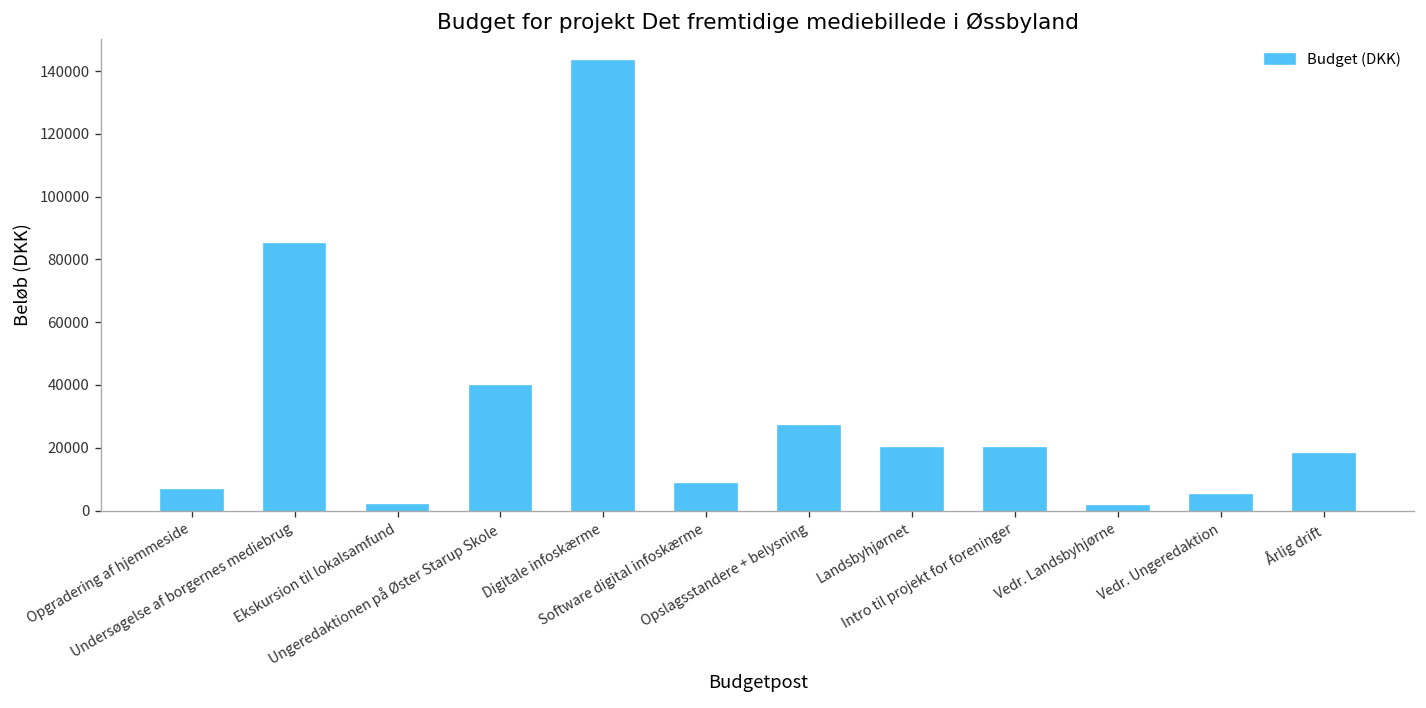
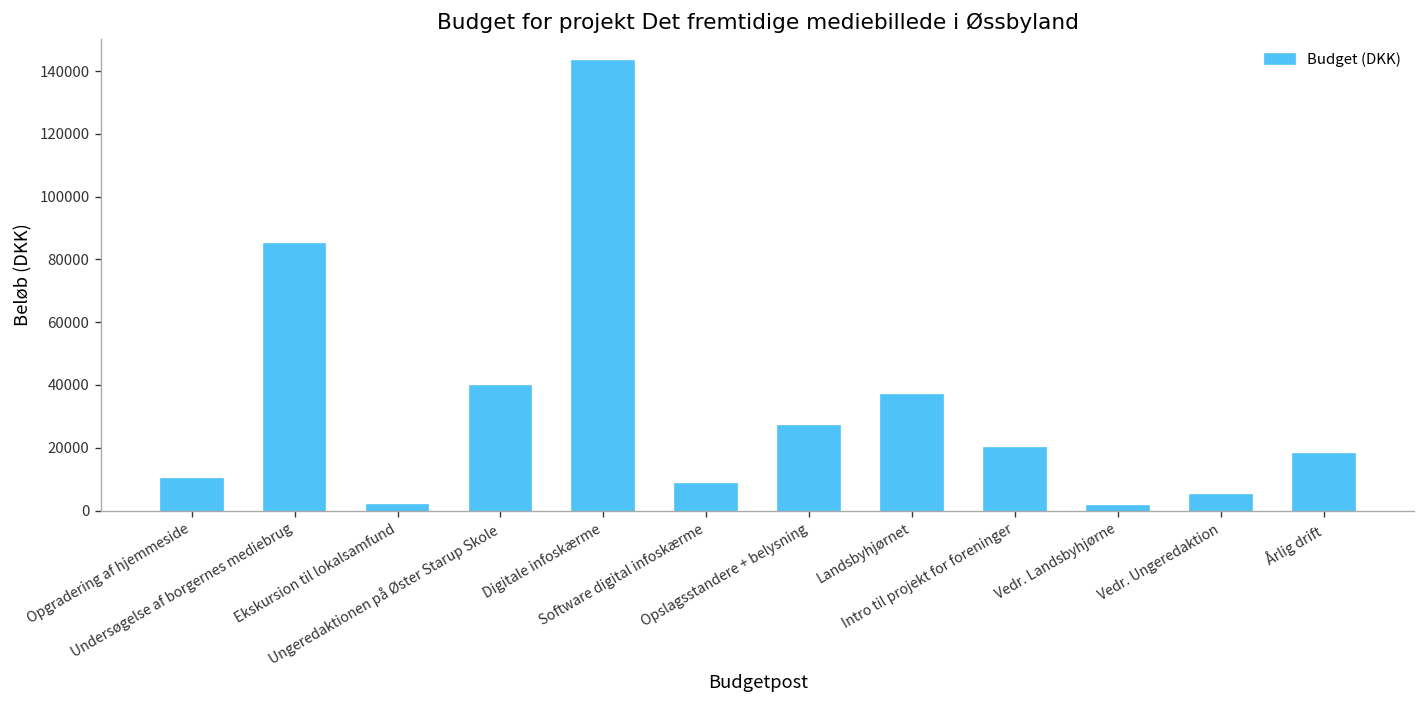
Opgradering af hjemmeside: 7000 -> 10000
Landsbyhjørnet: 20000 -> 37000
